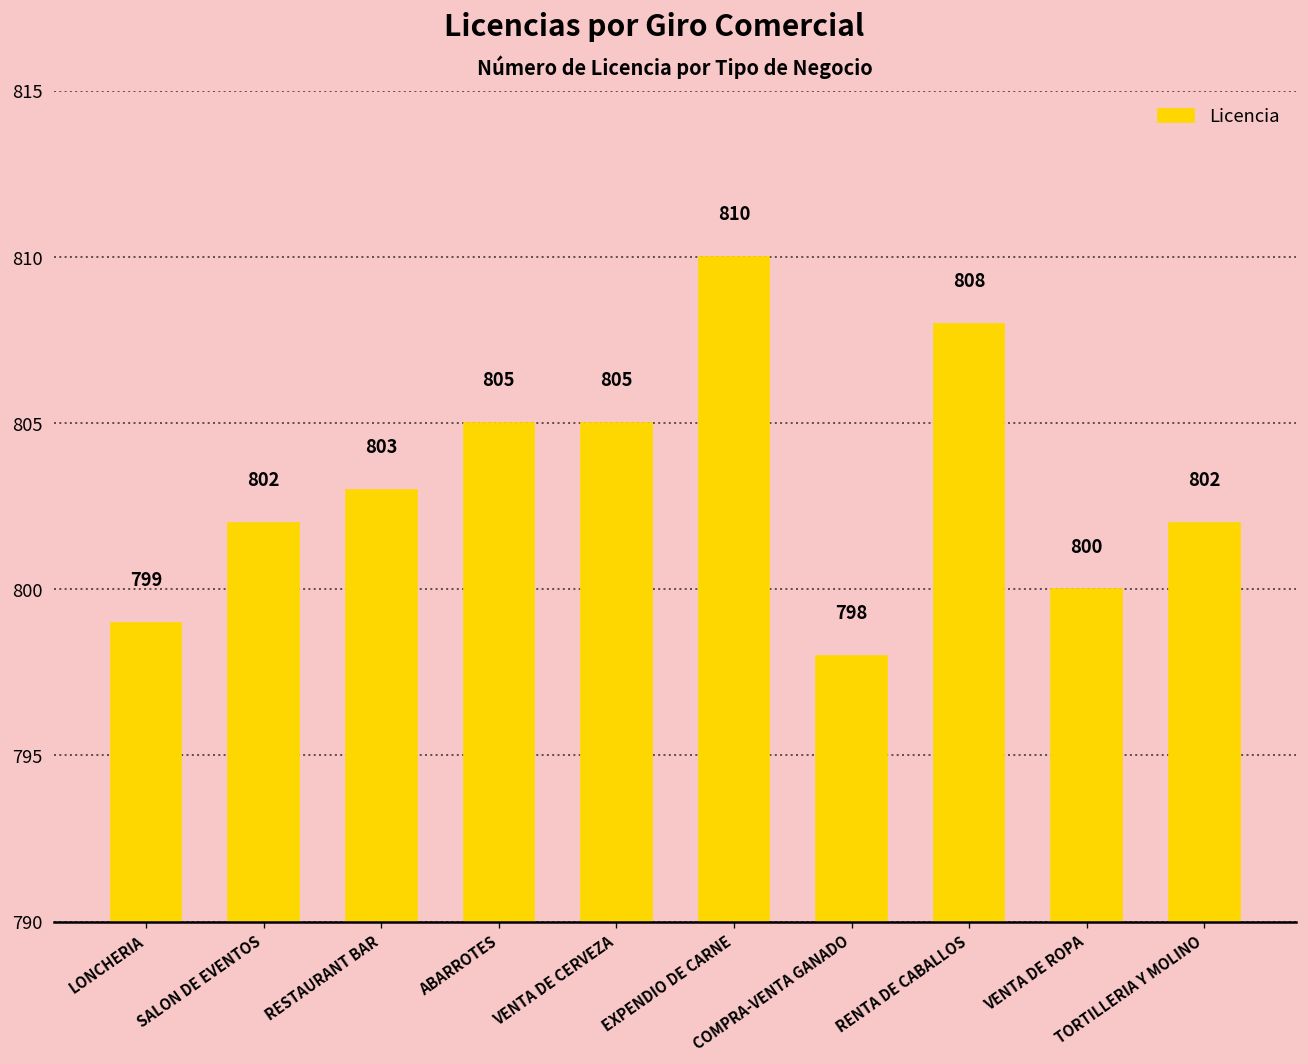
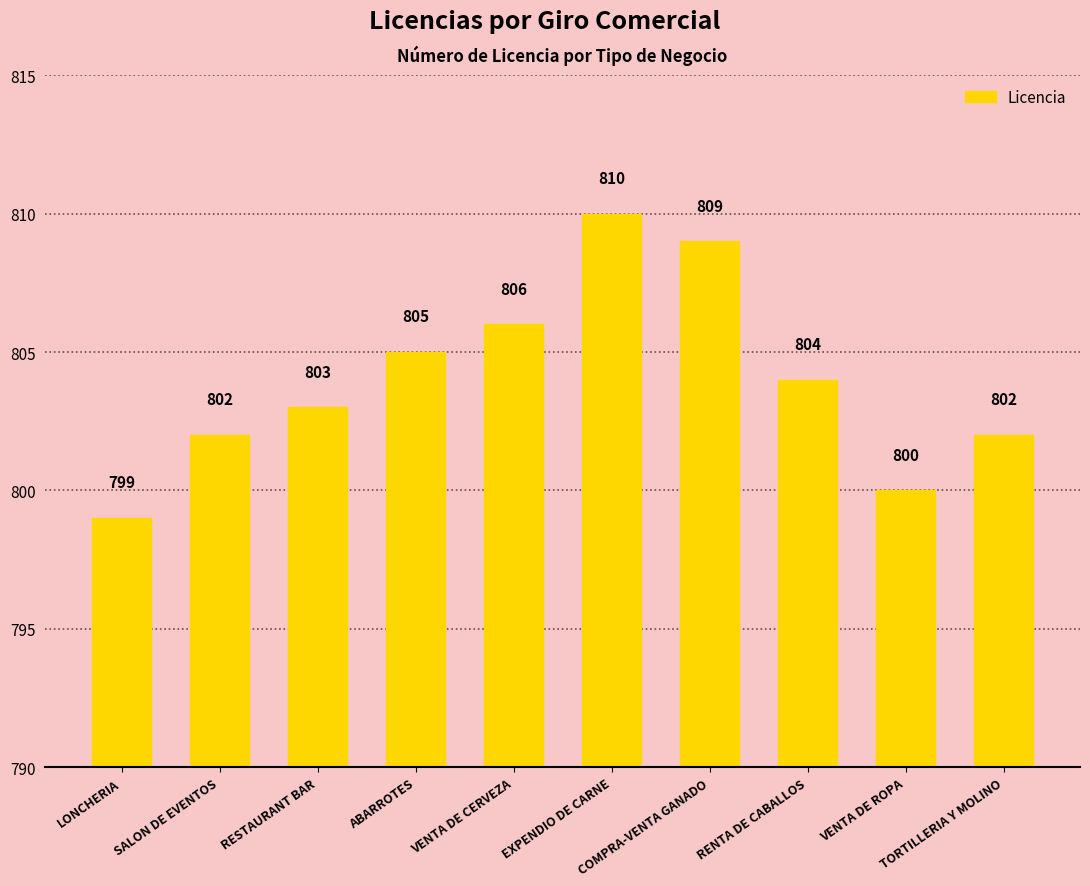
VENTA DE CERVEZA: 805 -> 806
COMPRA-VENTA GANADO: 798 -> 809
RENTA DE CABALLOS: 808 -> 804
